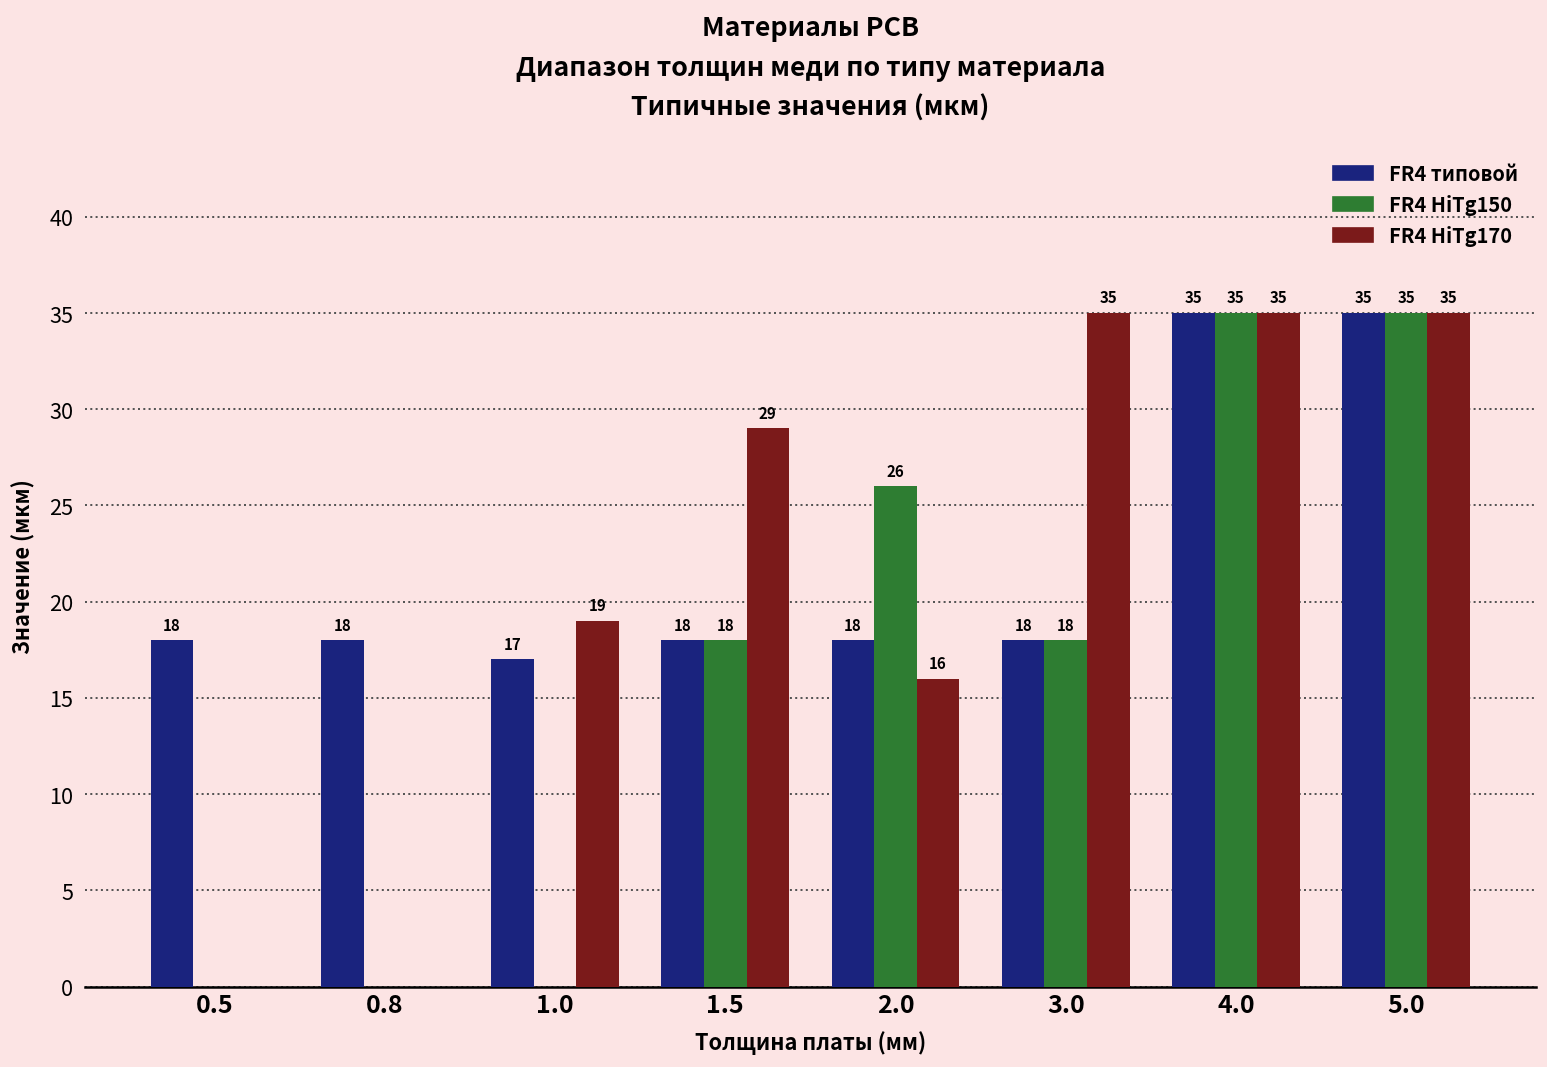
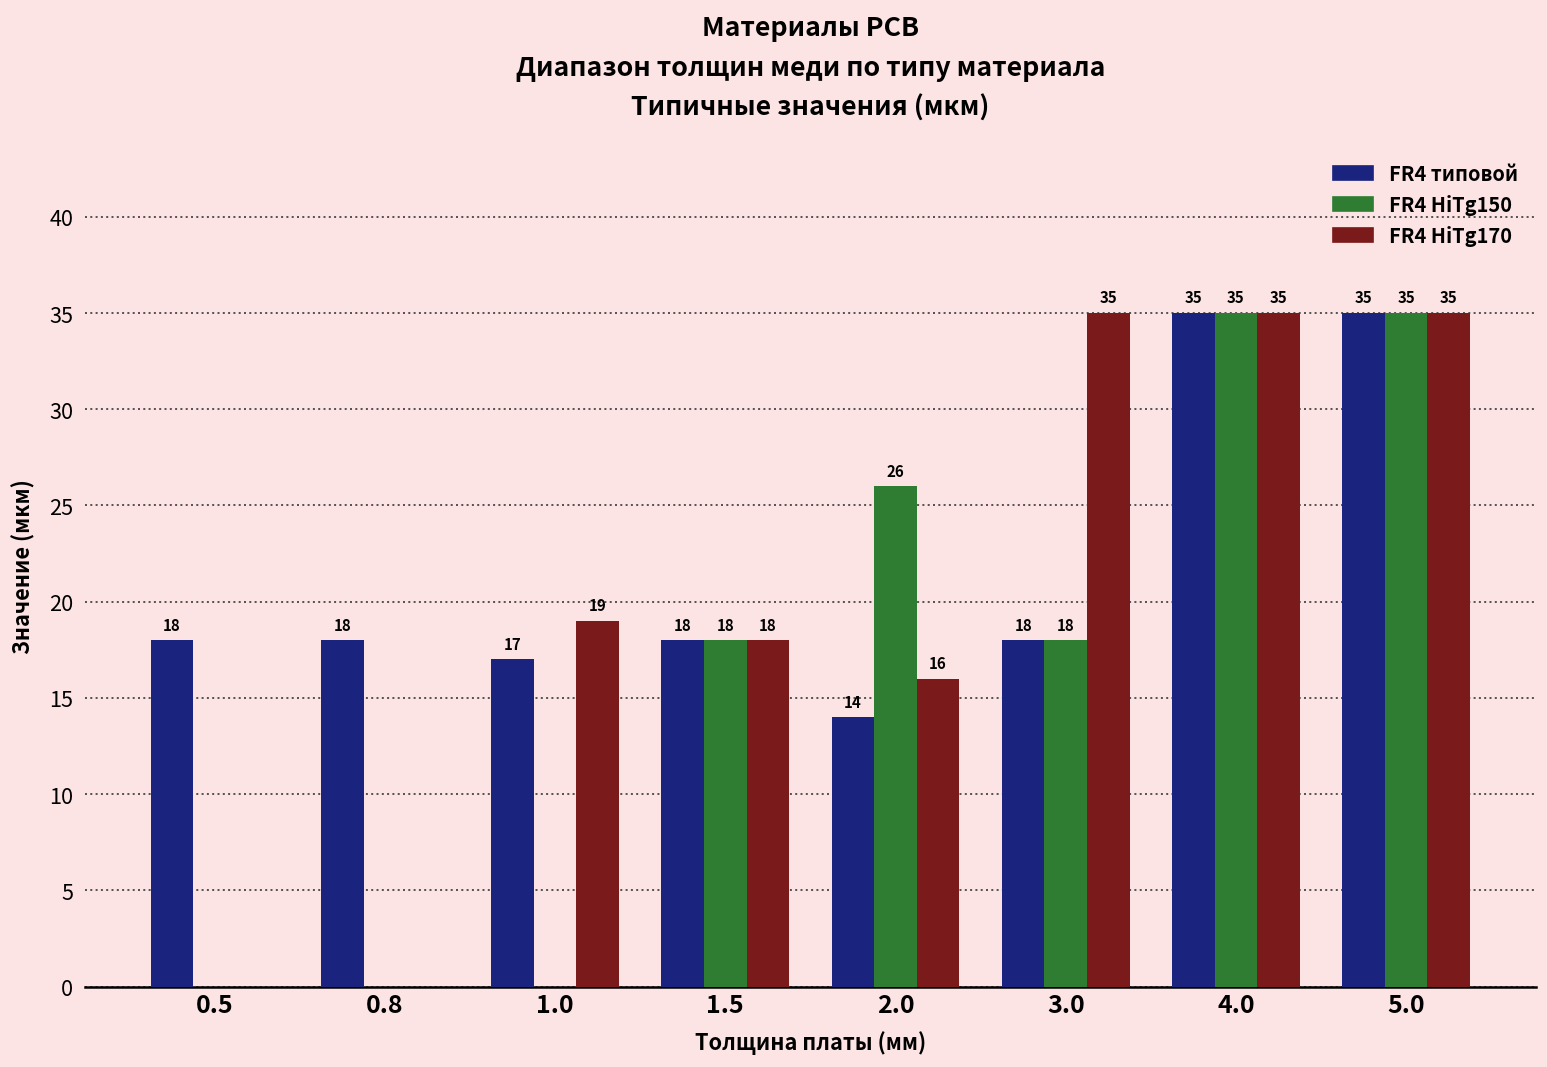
FR4 HiTg170, 1.5: 29 -> 18
FR4 типовой, 2.0: 18 -> 14
